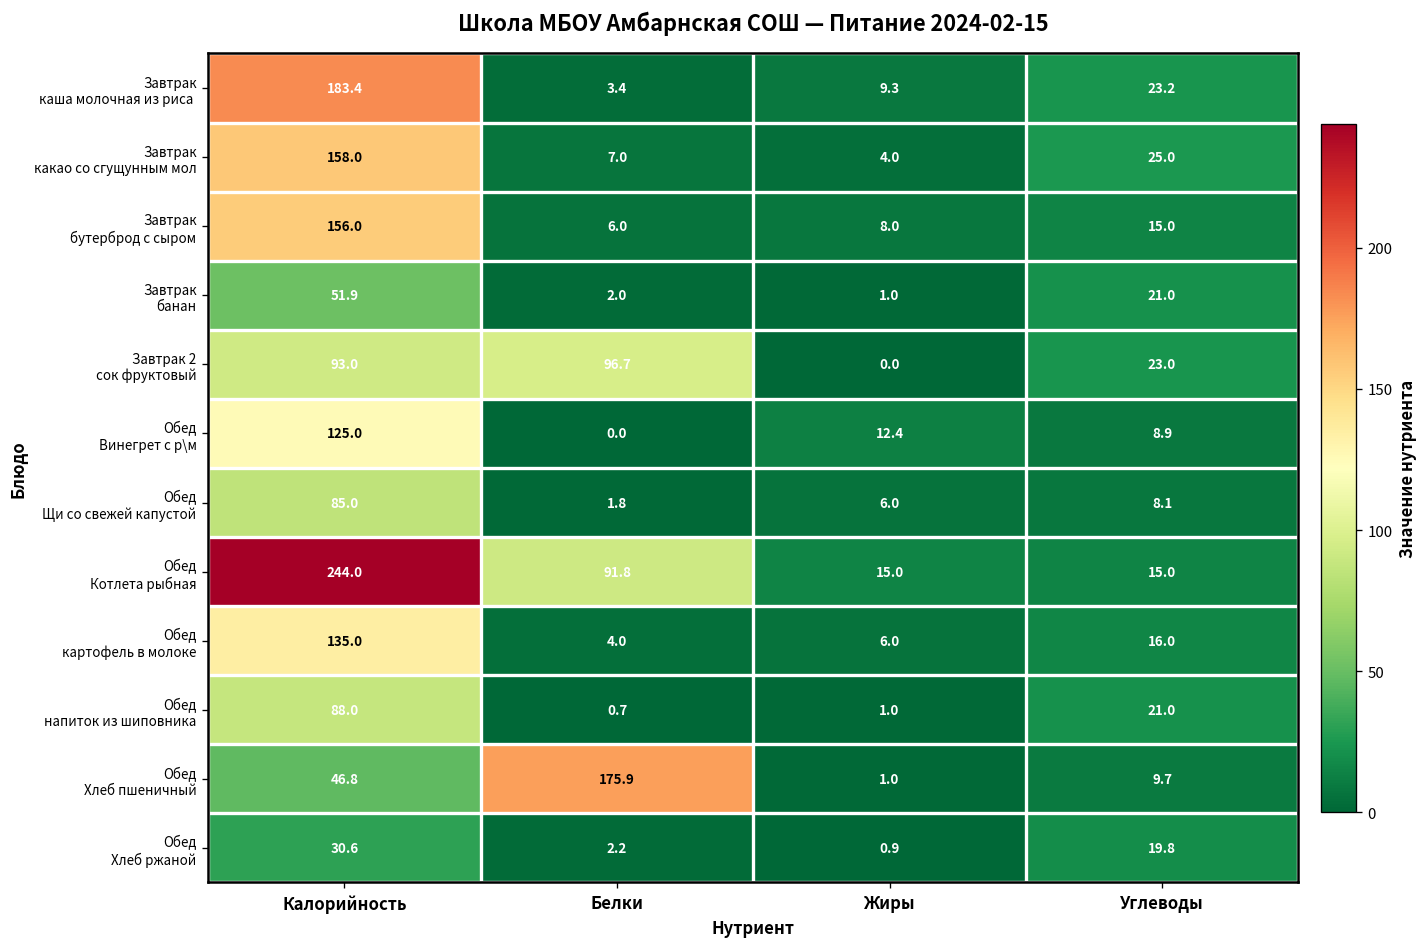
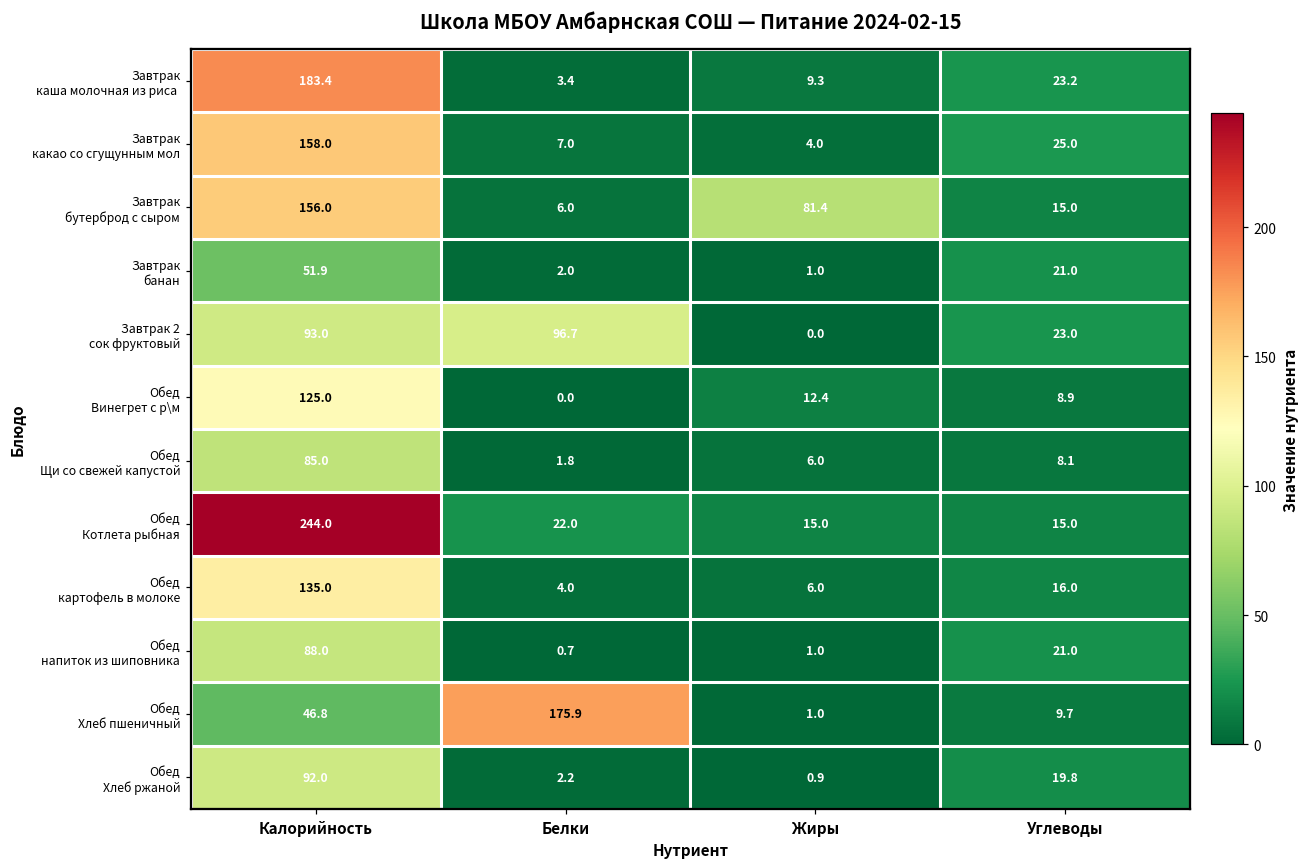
Завтрак бутерброд с сыром, Жиры: 8.0 -> 81.4
Обед Котлета рыбная, Белки: 91.8 -> 22.0
Обед Хлеб ржаной, Калорийность: 30.6 -> 92.0
